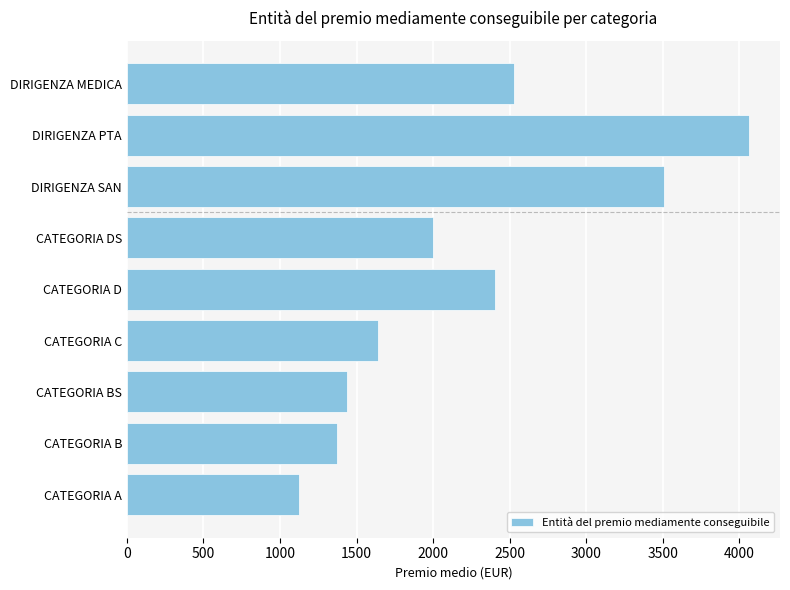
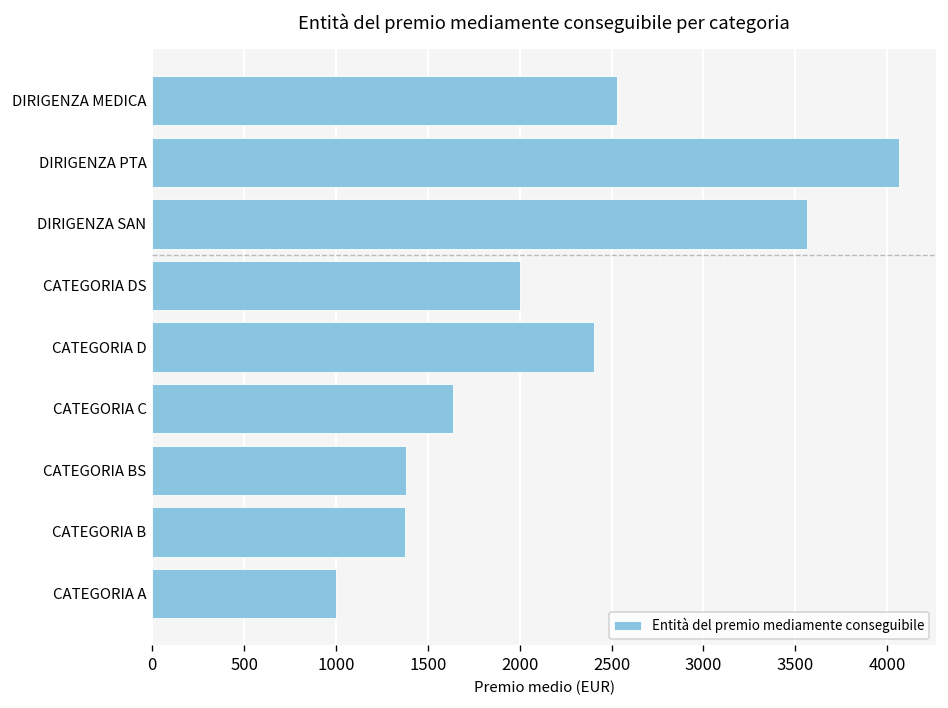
DIRIGENZA SAN: 3510 -> 3560
CATEGORIA BS: 1440 -> 1380
CATEGORIA A: 1120 -> 1000
